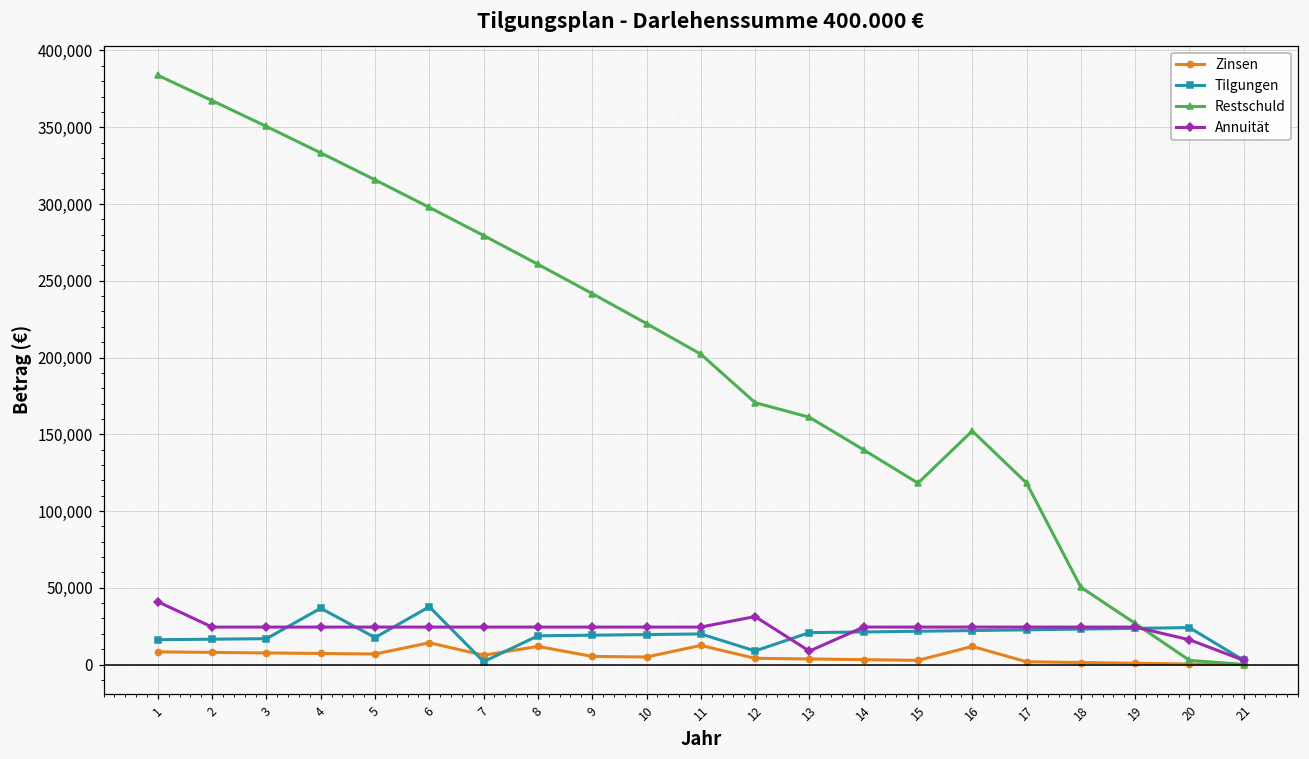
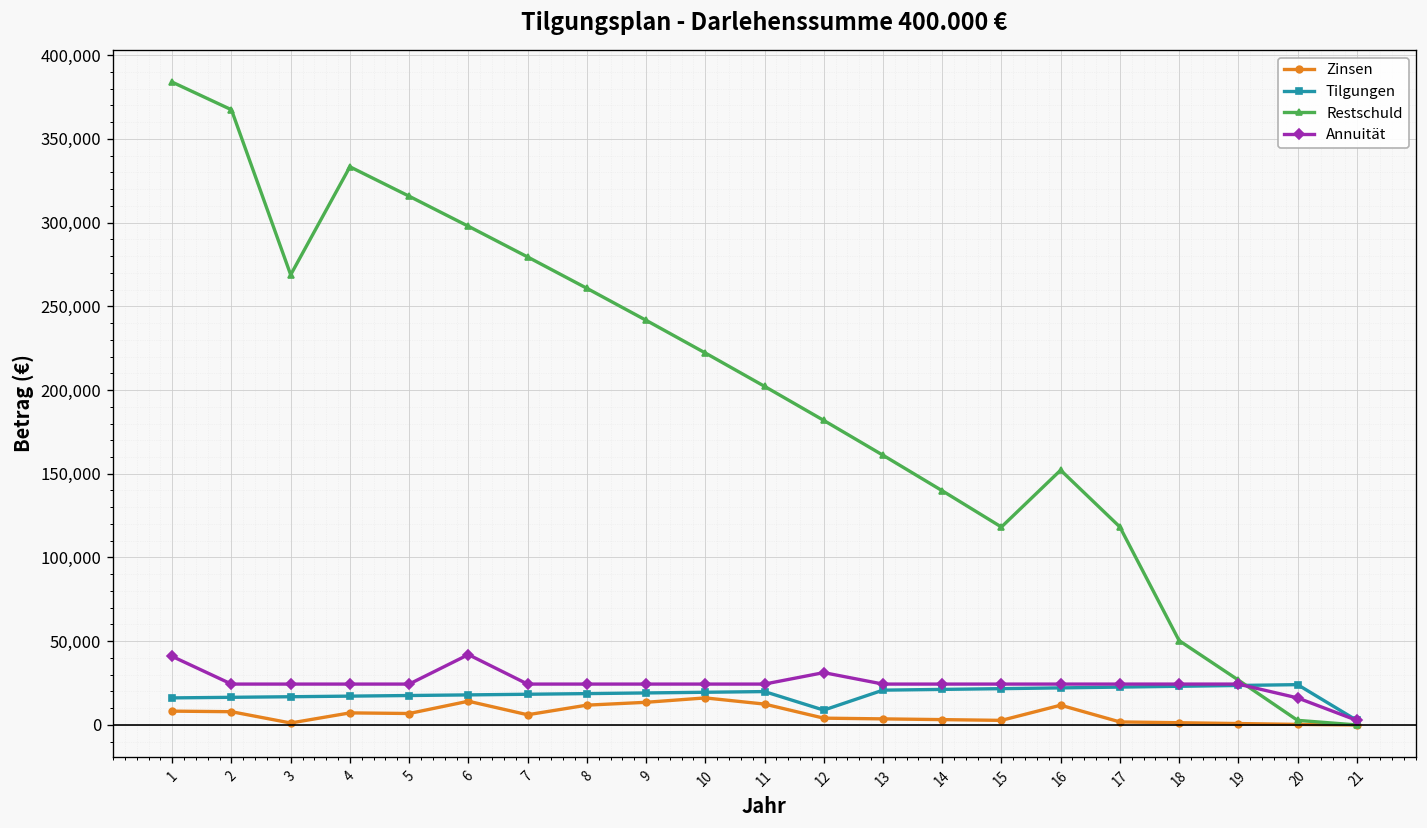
Zinsen, 3: 8,000 -> 1,000
Restschuld, 3: 351,000 -> 269,000
Tilgungen, 4: 37,000 -> 17,000
Tilgungen, 6: 38,000 -> 18,000
Annuität, 6: 24,000 -> 42,000
Tilgungen, 7: 2,000 -> 18,000
Zinsen, 9: 5,000 -> 14,000
Zinsen, 10: 5,000 -> 16,000
Restschuld, 12: 171,000 -> 182,000
Annuität, 13: 9,000 -> 24,000
